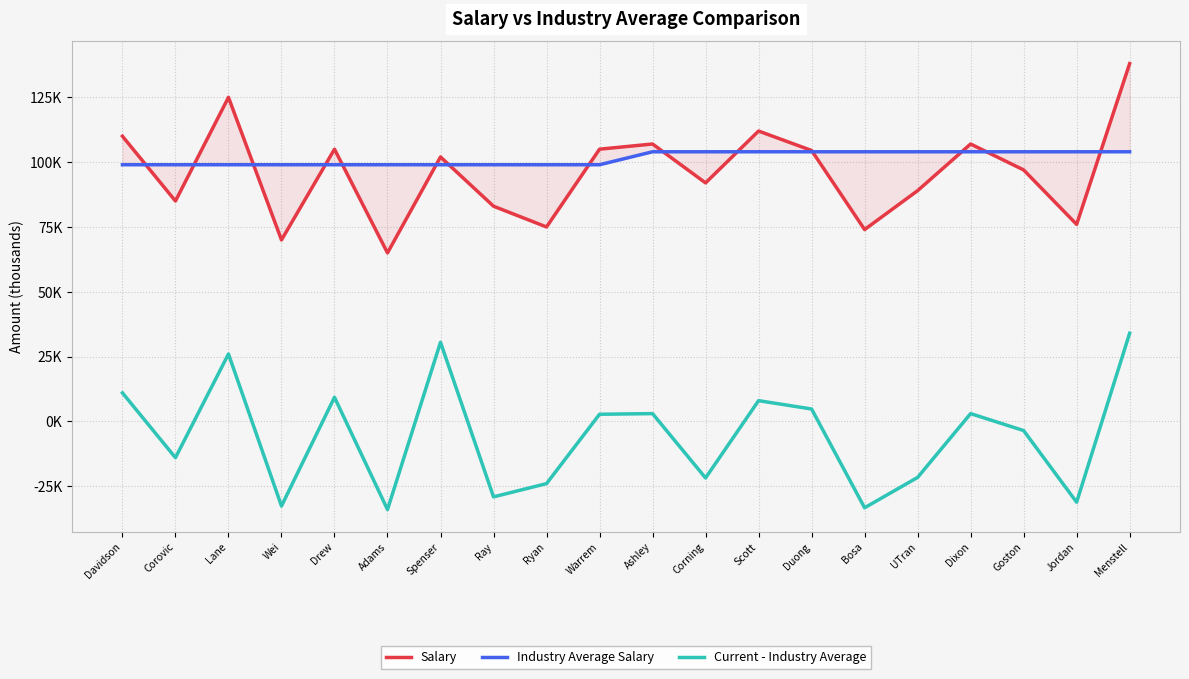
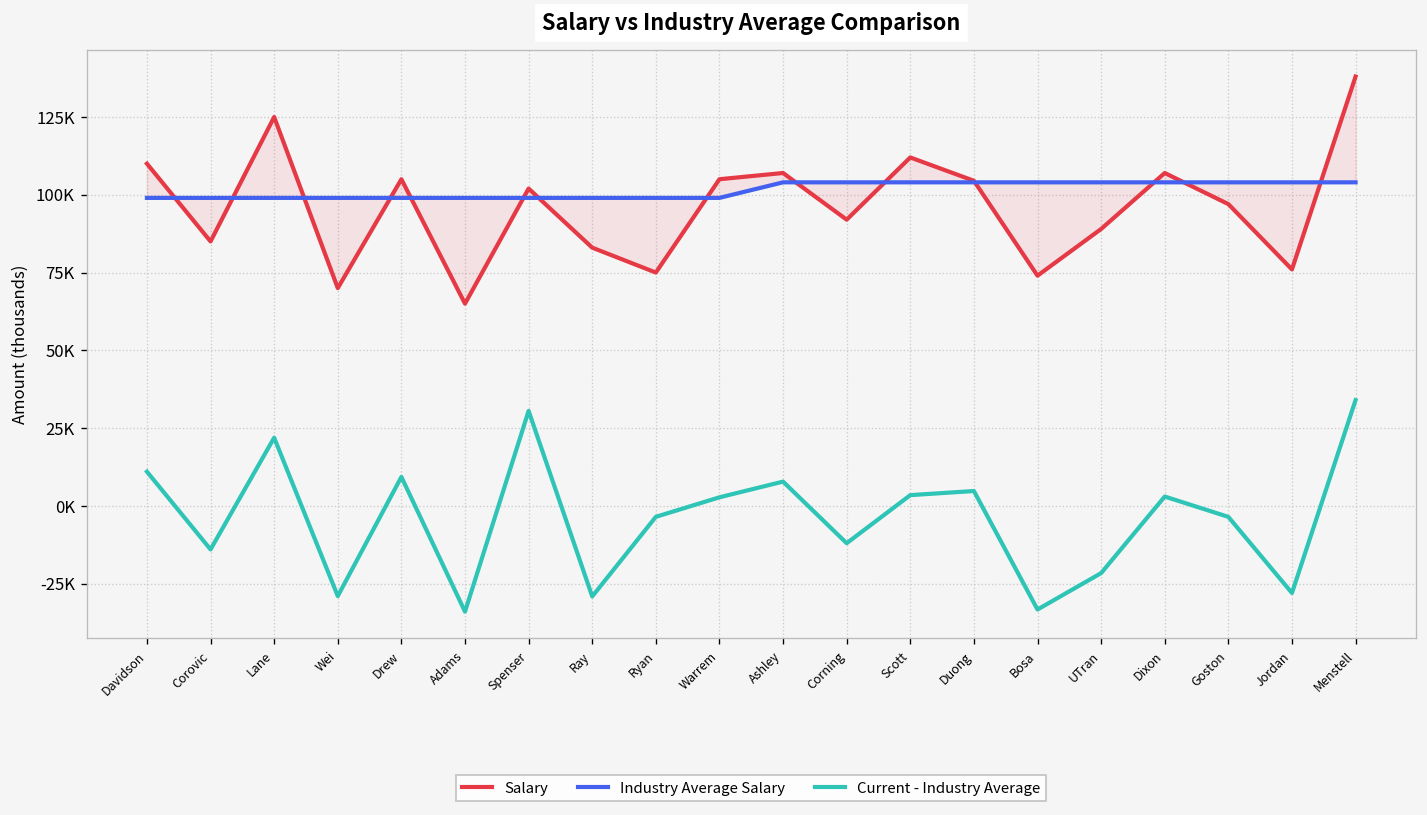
Current - Industry Average, Lane: 26000 -> 22000
Current - Industry Average, Wei: -33000 -> -29000
Current - Industry Average, Ryan: -24000 -> -4000
Current - Industry Average, Ashley: 3000 -> 8000
Current - Industry Average, Corning: -22000 -> -12000
Current - Industry Average, Scott: 8000 -> 3000
Current - Industry Average, Jordan: -31000 -> -28000
